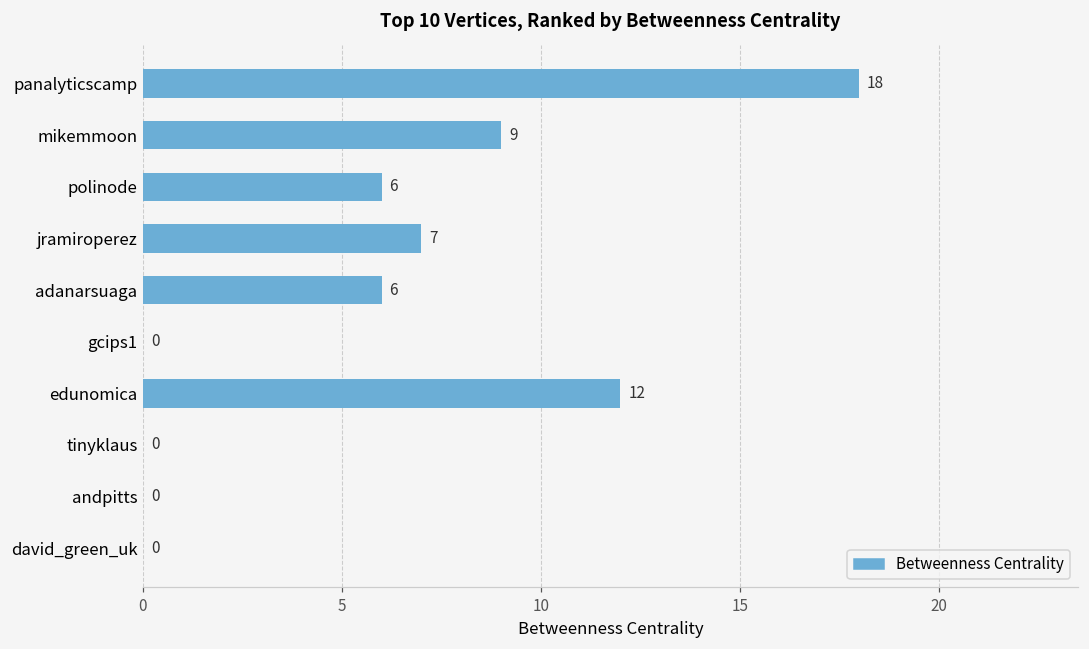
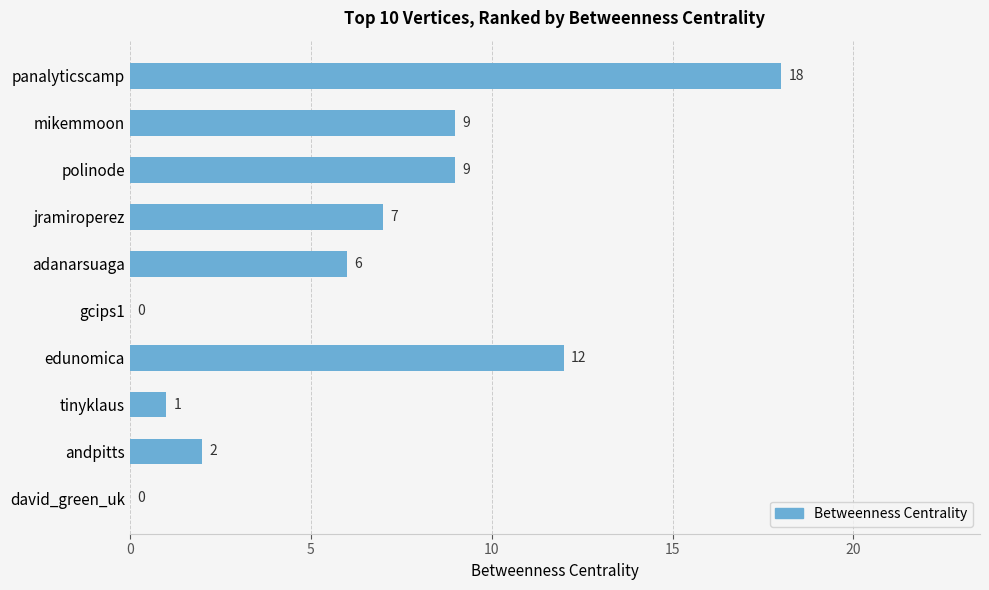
polinode: 6 -> 9
tinyklaus: 0 -> 1
andpitts: 0 -> 2
